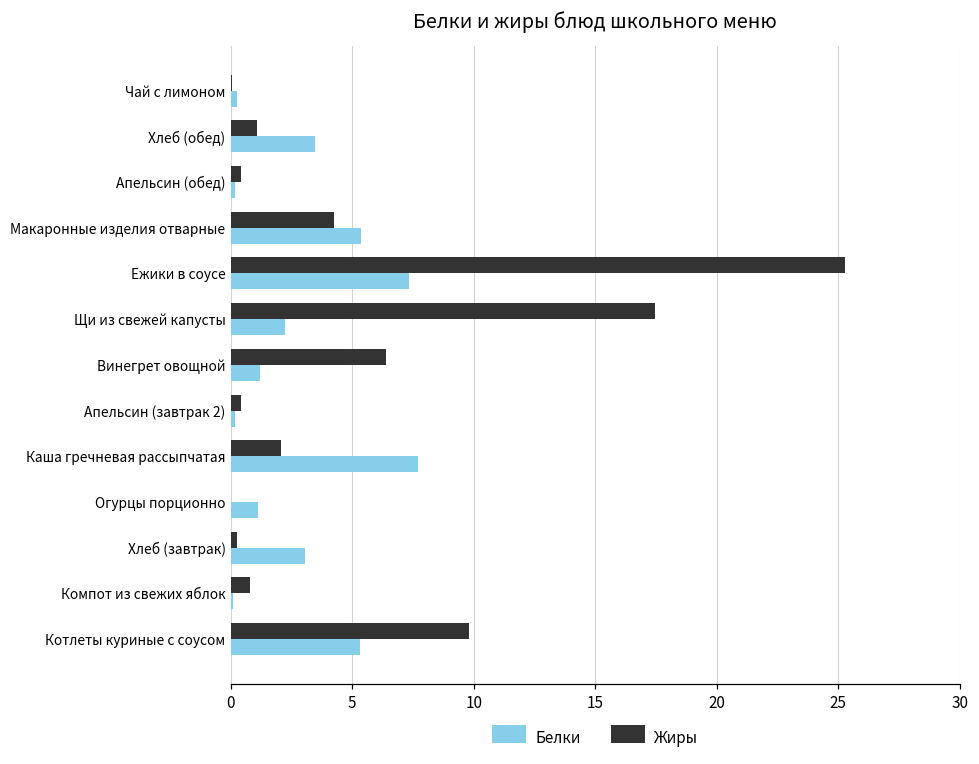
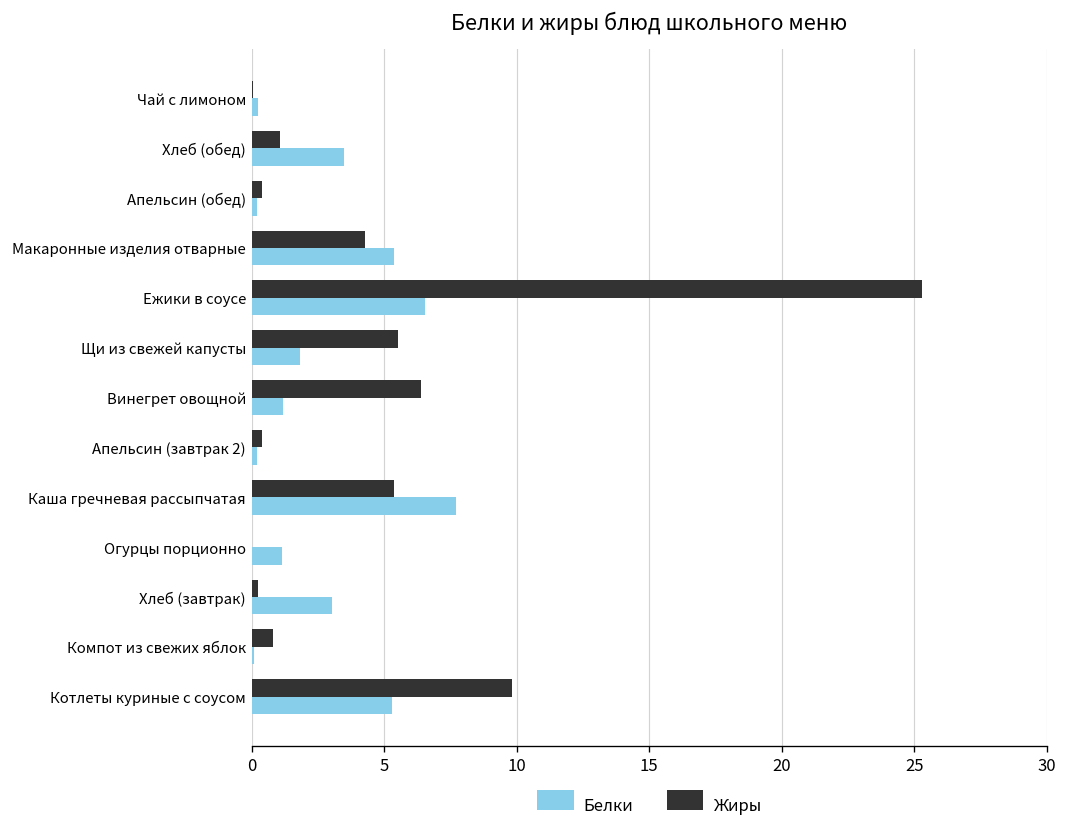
Белки, Ежики в соусе: 7.3 -> 6.5
Жиры, Щи из свежей капусты: 17.5 -> 5.5
Белки, Щи из свежей капусты: 2.2 -> 1.8
Жиры, Каша гречневая рассыпчатая: 2.1 -> 5.4
